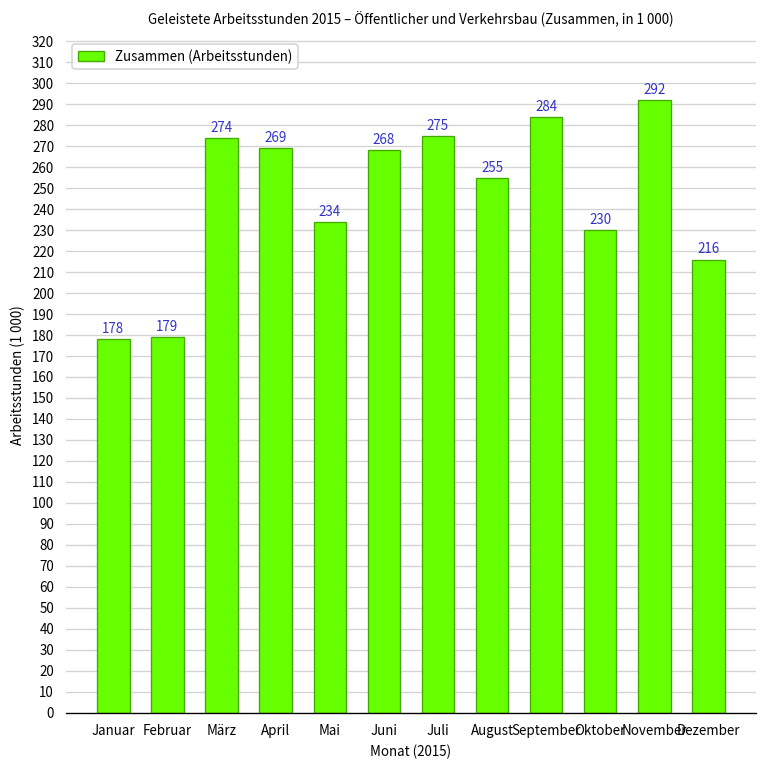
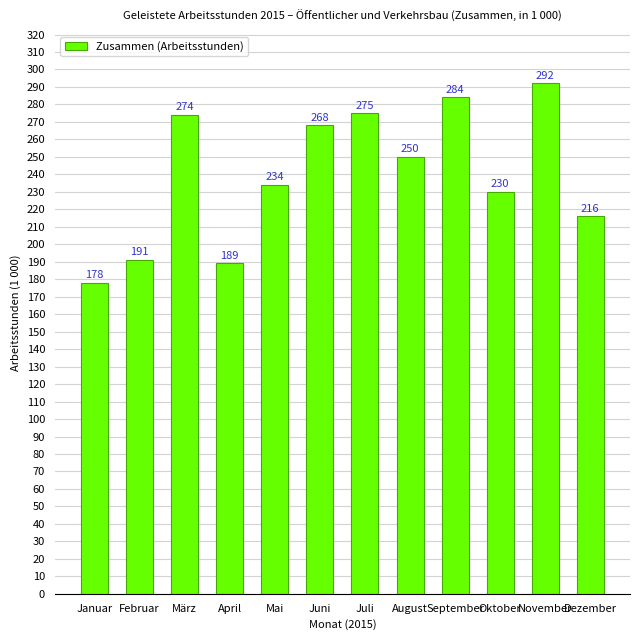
Februar: 179 -> 191
April: 269 -> 189
August: 255 -> 250
